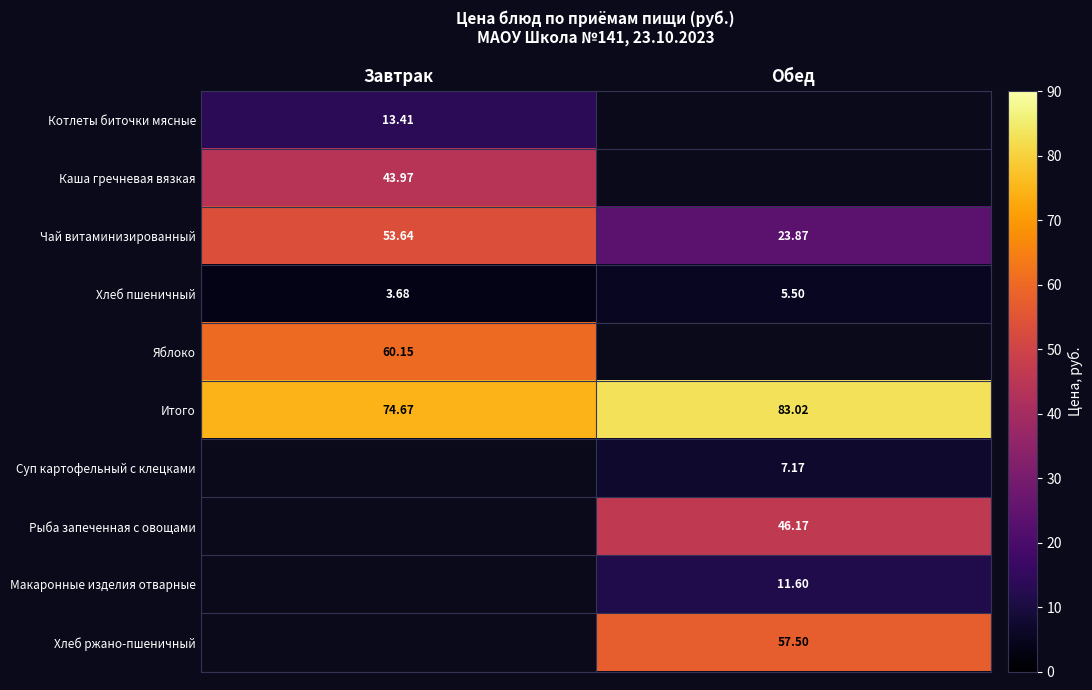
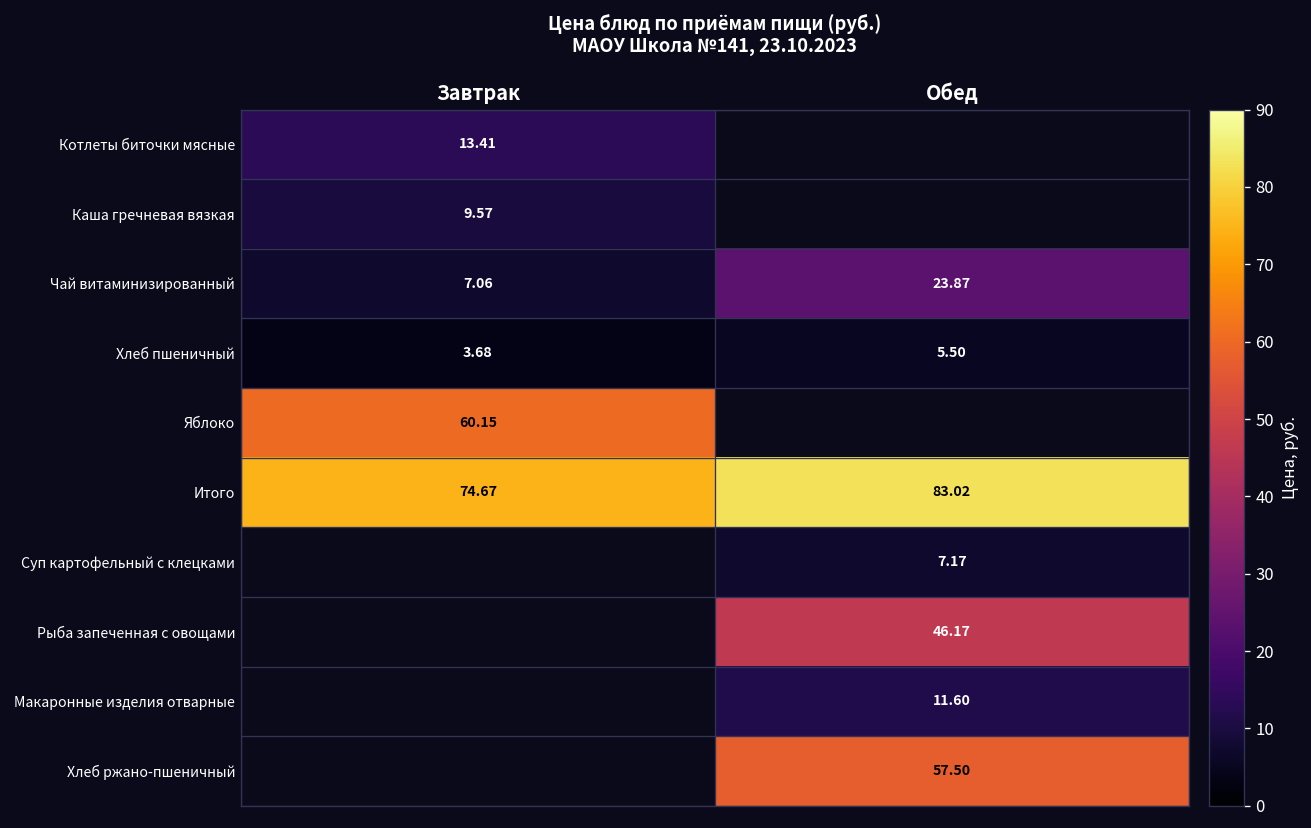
Каша гречневая вязкая, Завтрак: 43.97 -> 9.57
Чай витаминизированный, Завтрак: 53.64 -> 7.06
